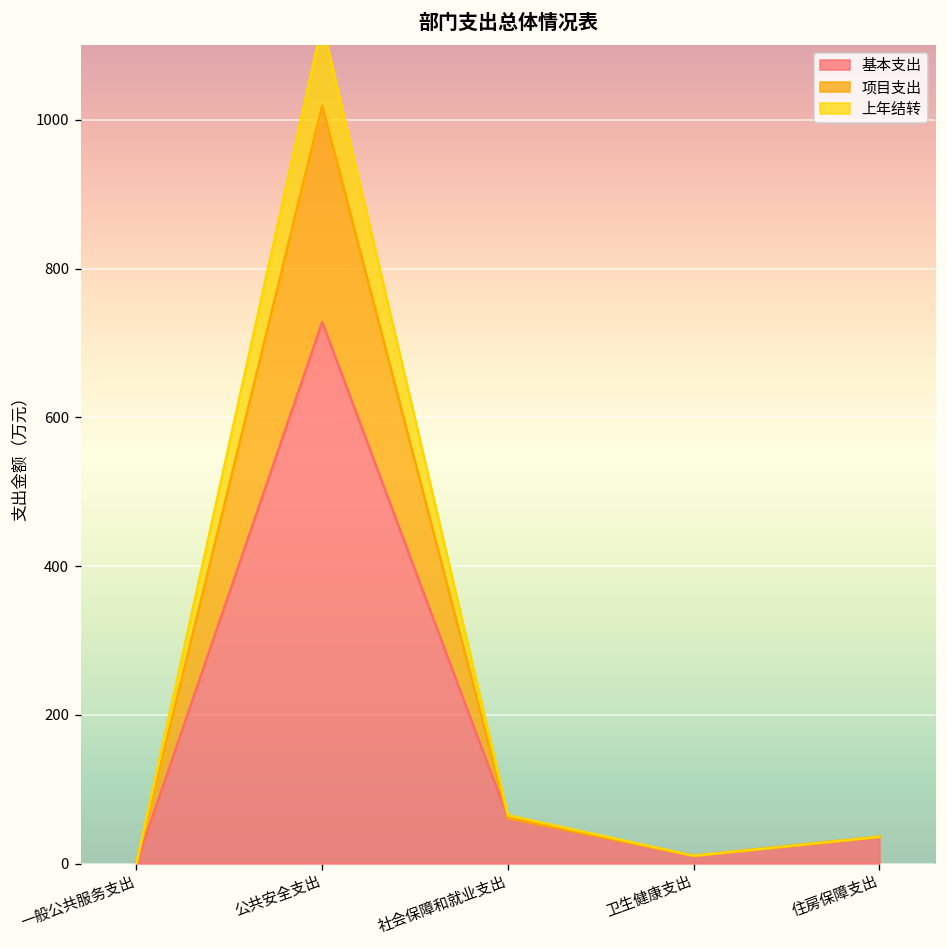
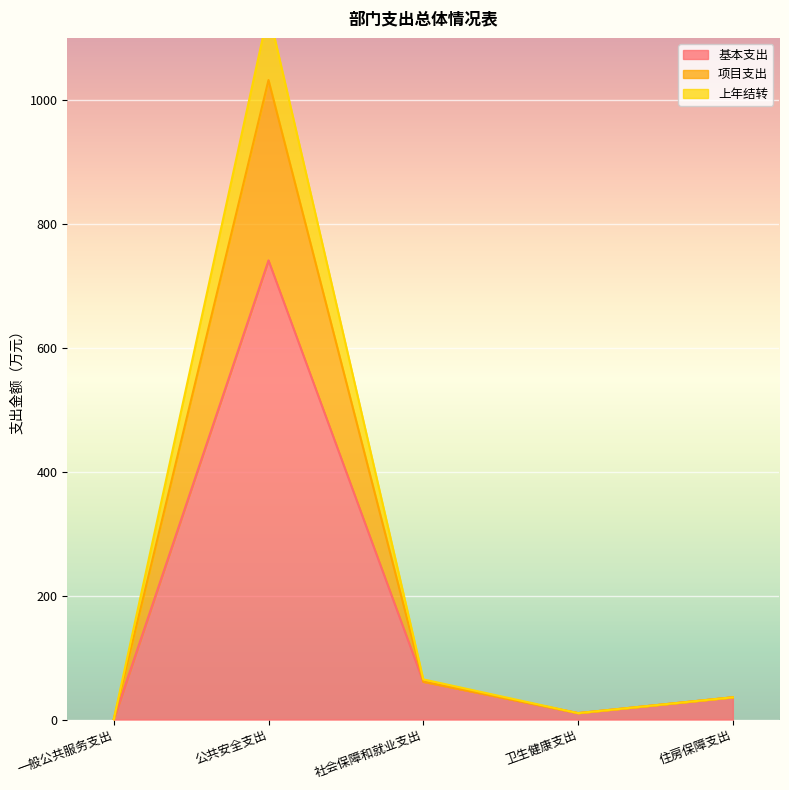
基本支出, 公共安全支出: 730 -> 740
